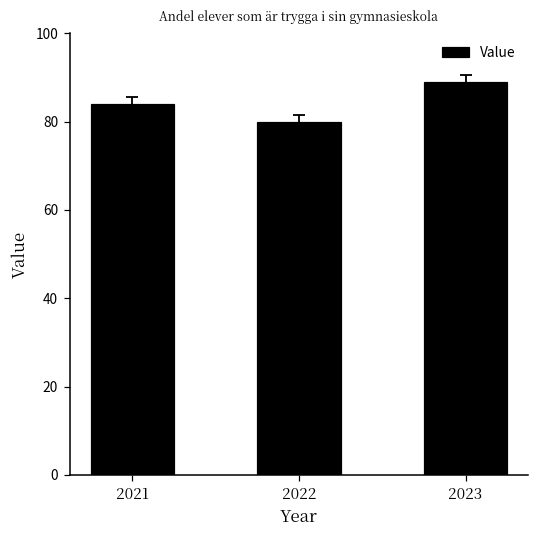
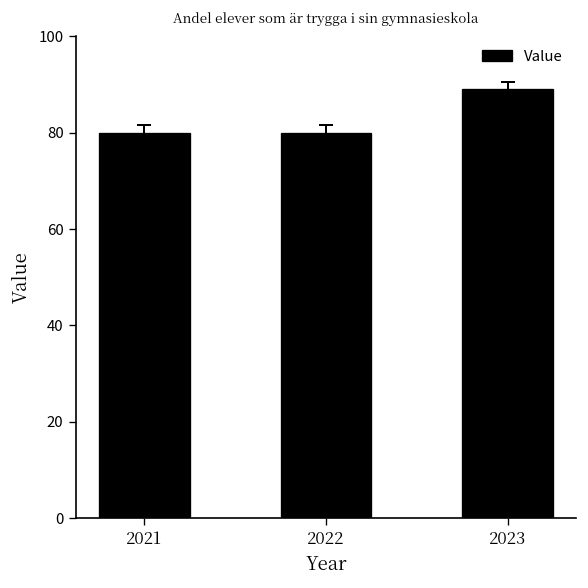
Value, 2021: 84 -> 80
